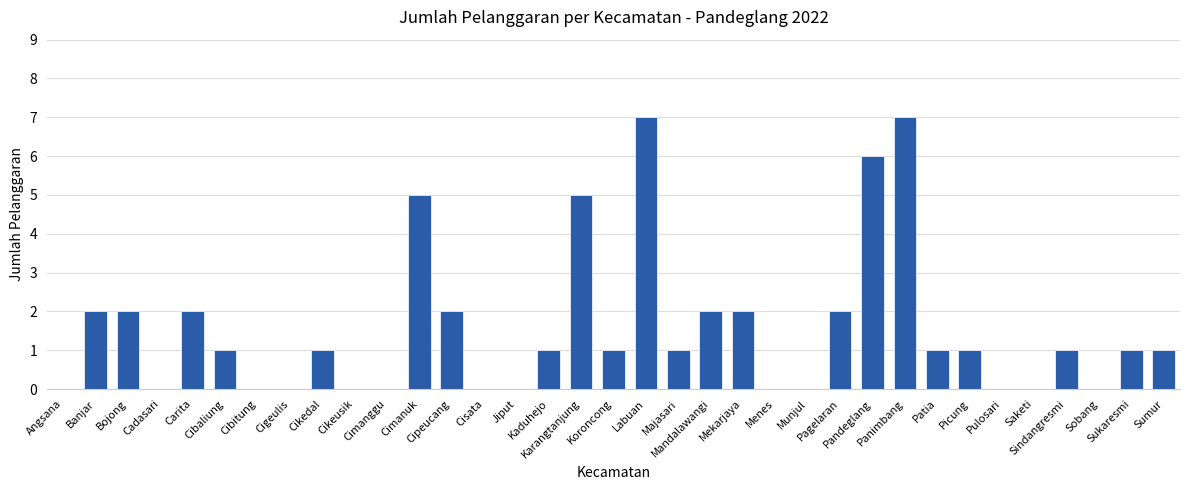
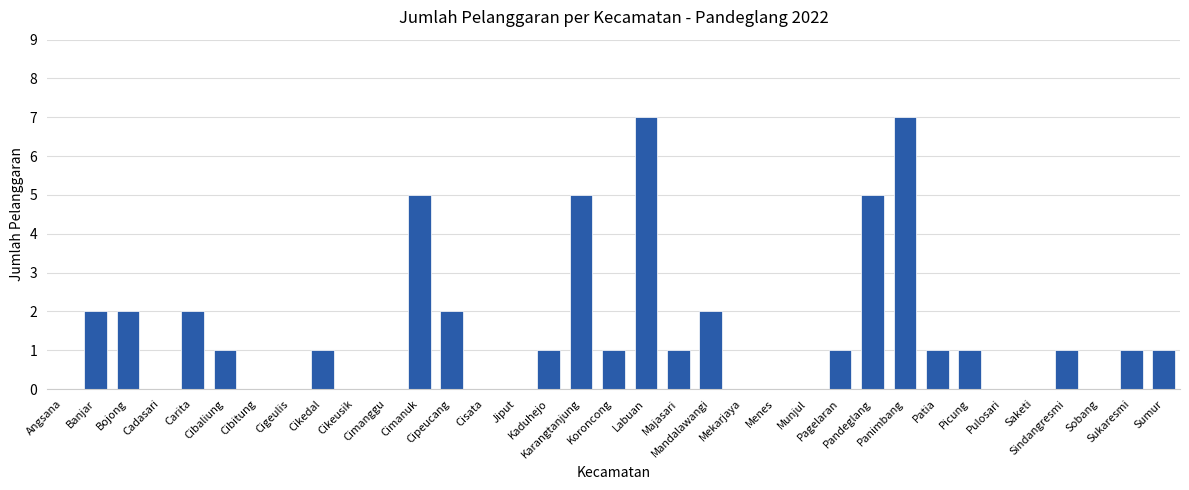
Mekarjaya: 2 -> 0
Pagelaran: 2 -> 1
Pandeglang: 6 -> 5
